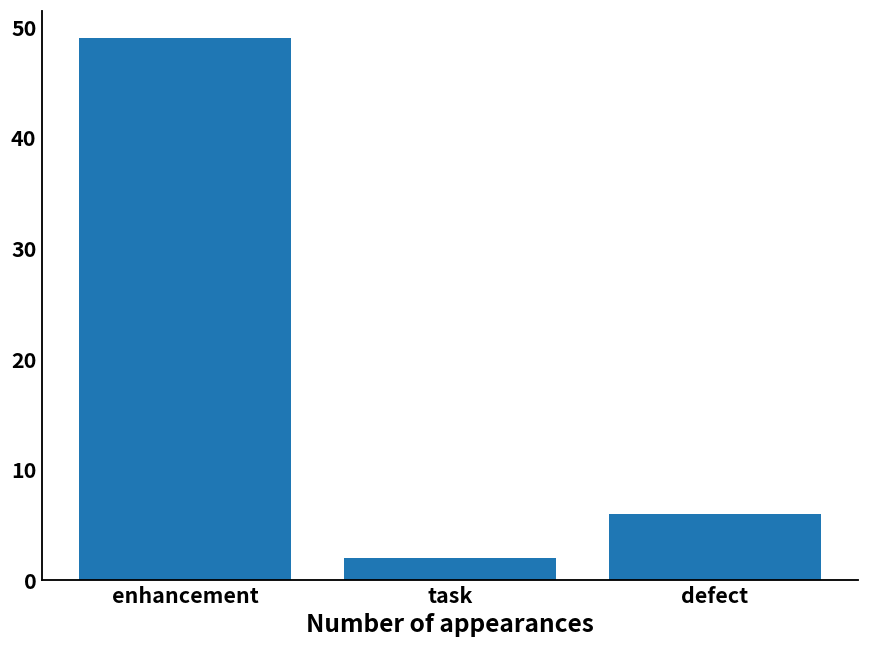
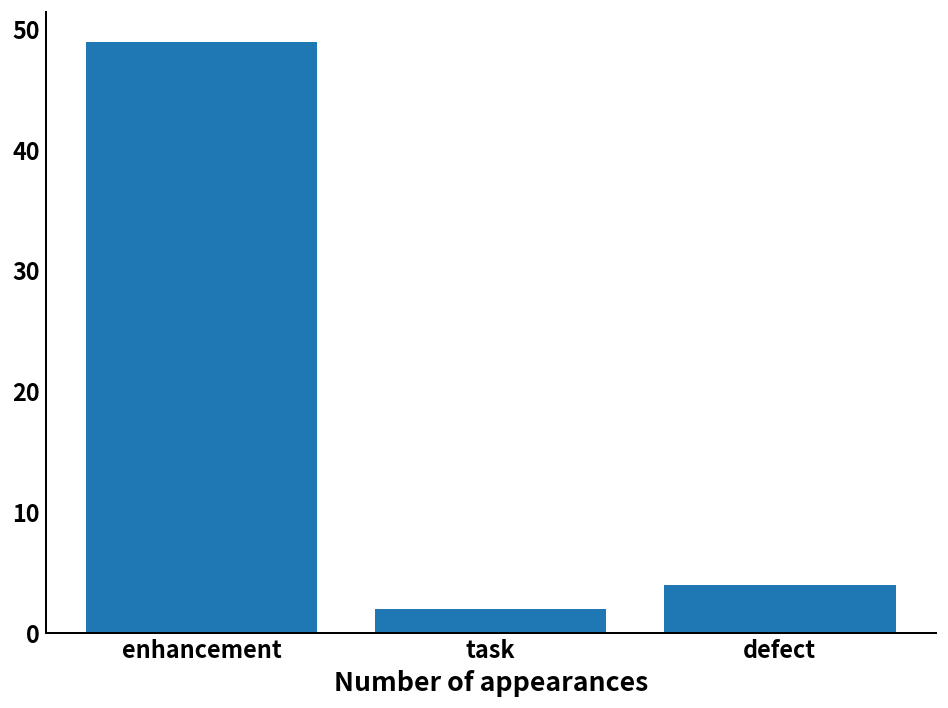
defect: 6 -> 4
